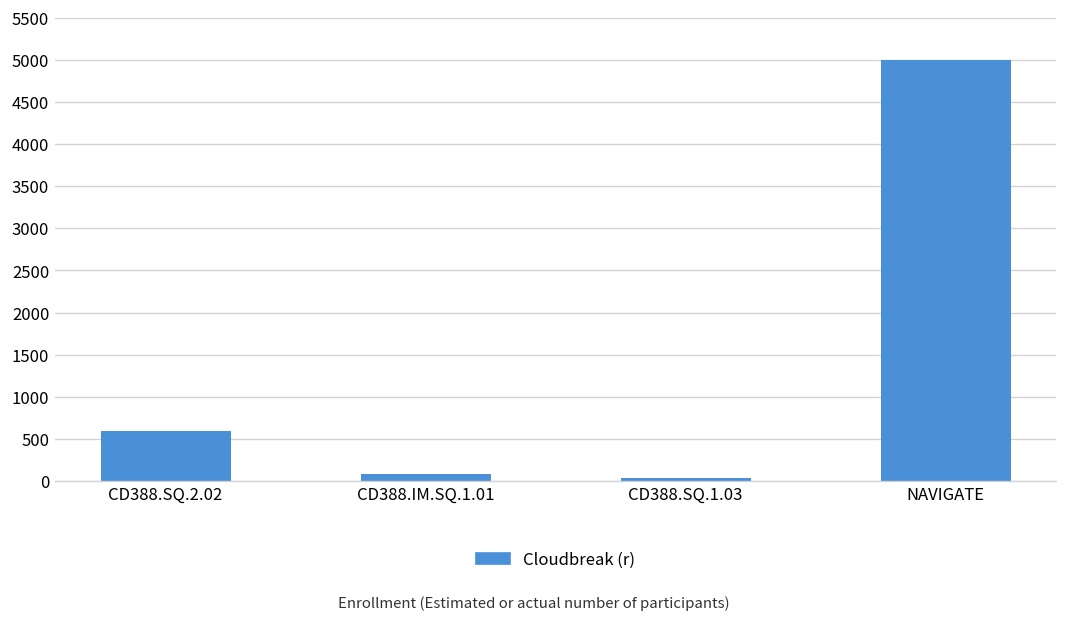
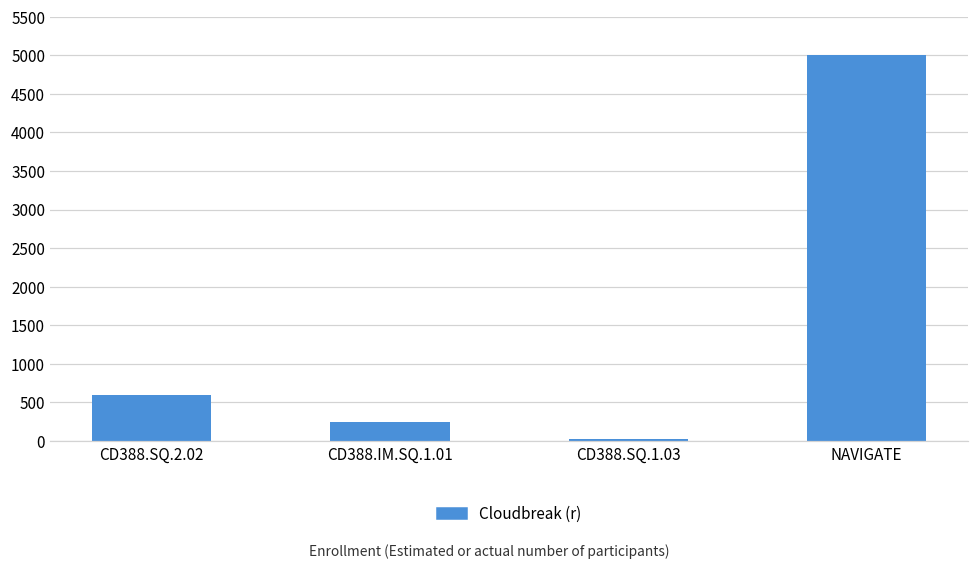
CD388.IM.SQ.1.01: 100 -> 300
